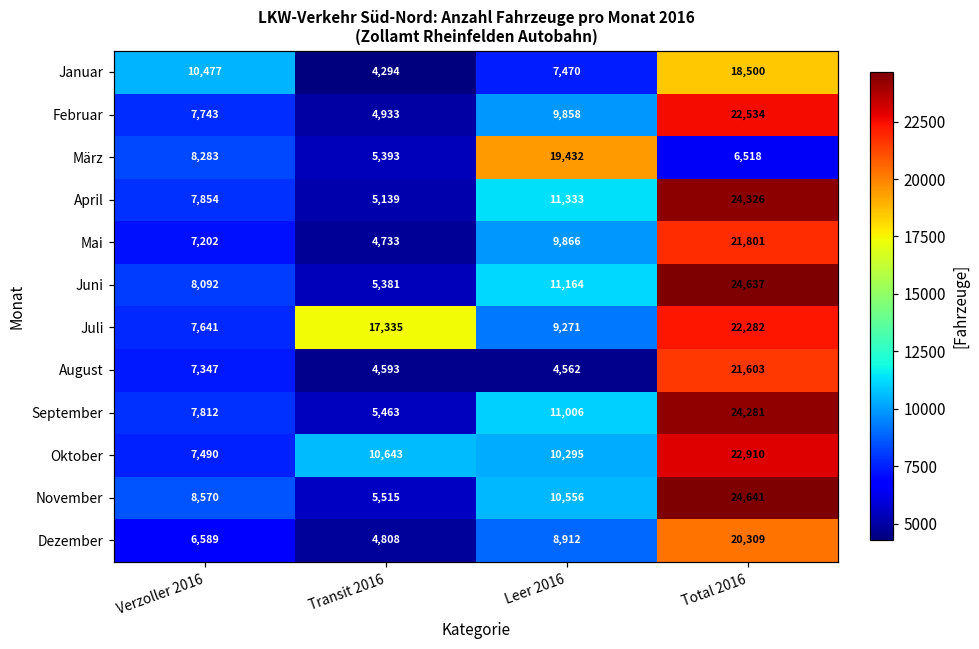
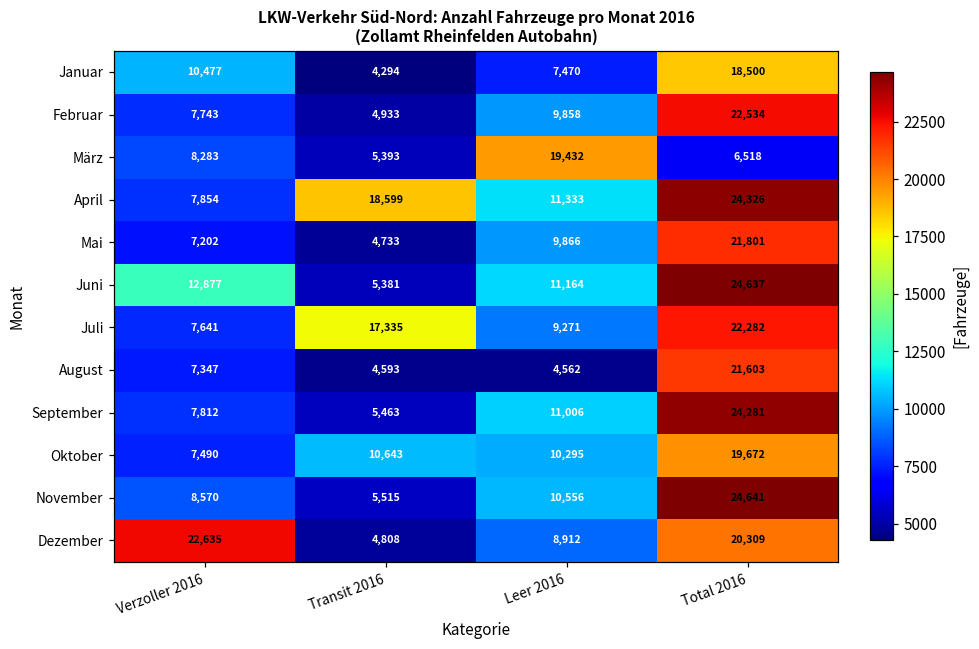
April, Transit 2016: 5,139 -> 18,599
Juni, Verzoller 2016: 8,092 -> 12,877
Oktober, Total 2016: 22,910 -> 19,672
Dezember, Verzoller 2016: 6,589 -> 22,635
